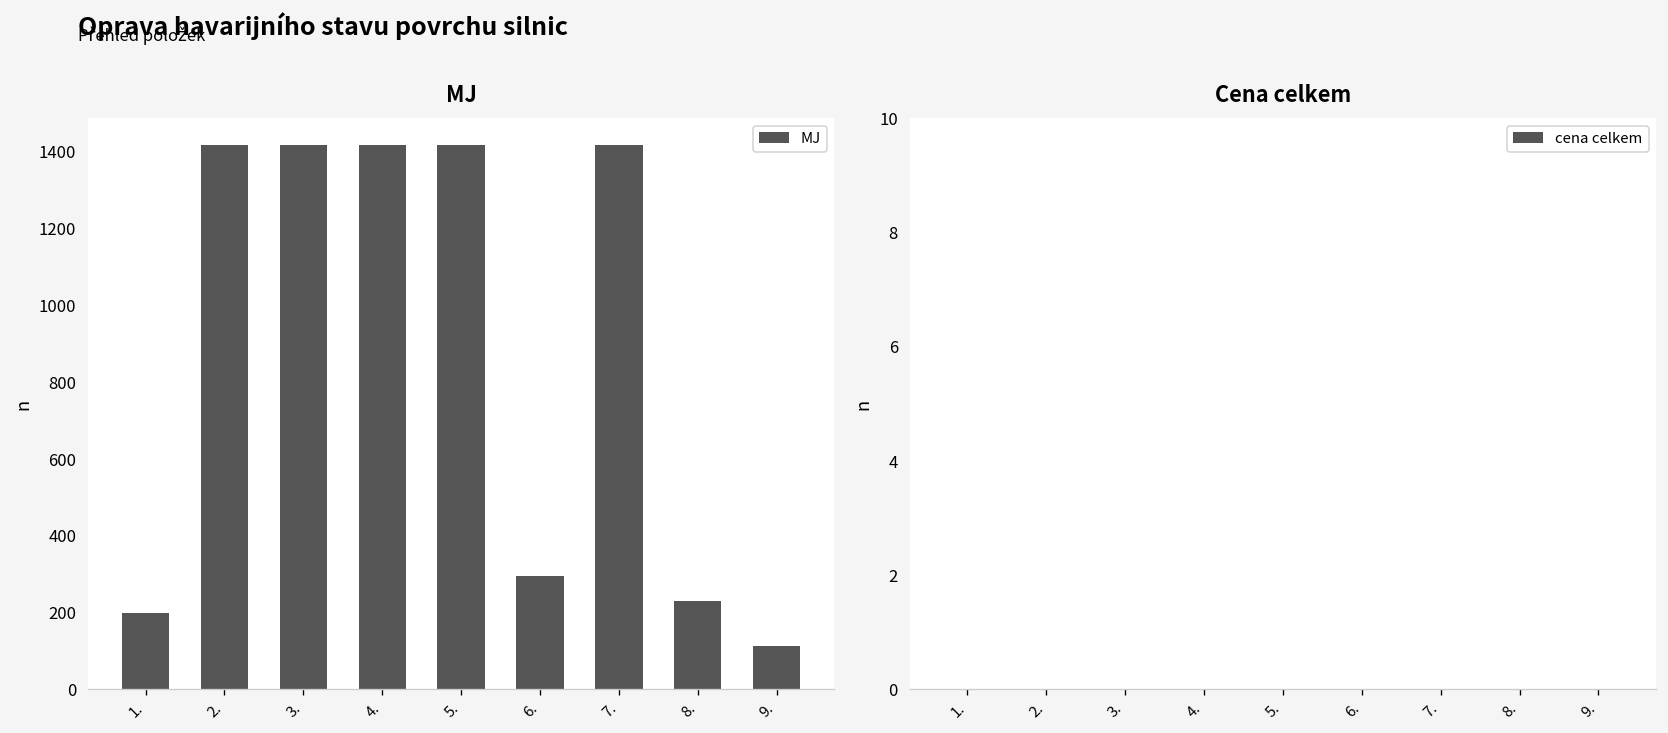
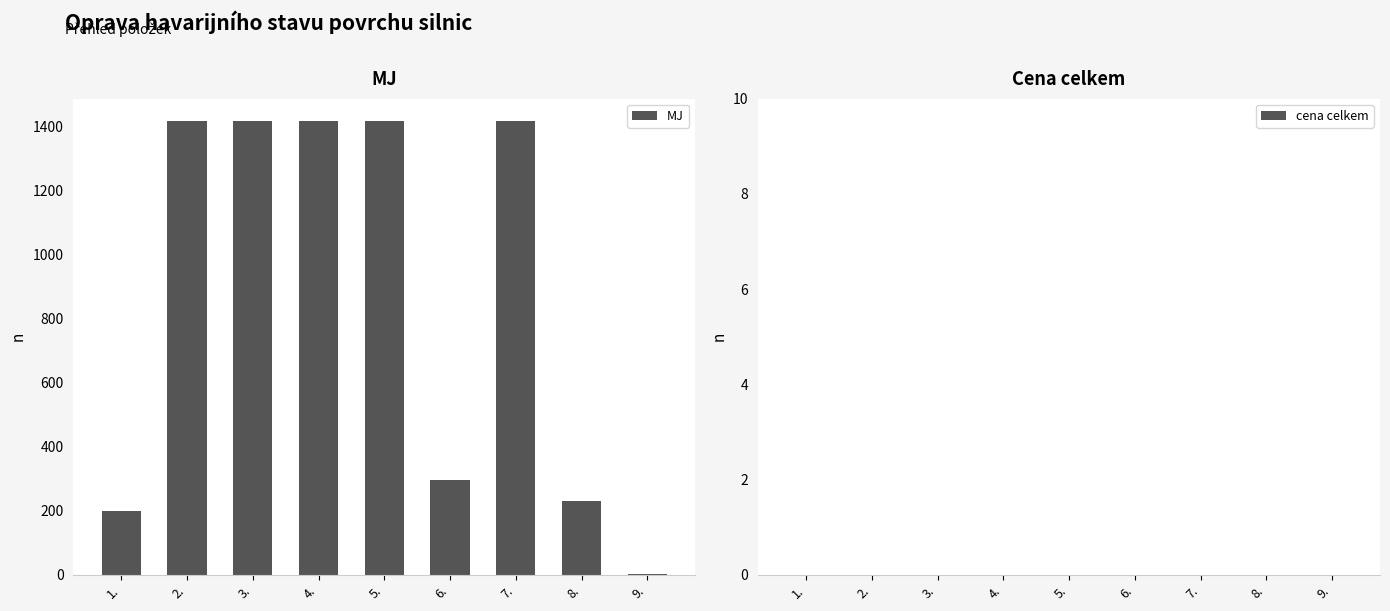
MJ, 9.: 110 -> 0
